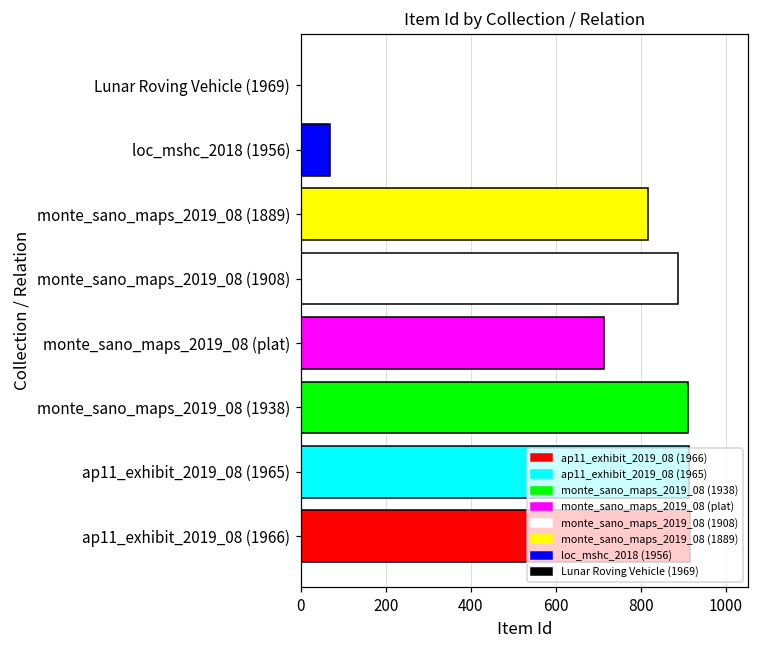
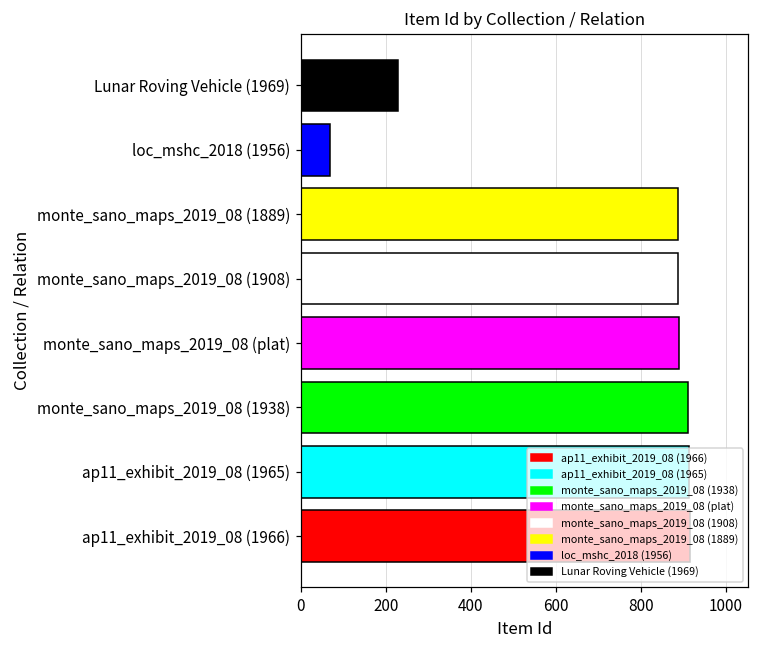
Lunar Roving Vehicle (1969): 0 -> 230
monte_sano_maps_2019_08 (1889): 820 -> 890
monte_sano_maps_2019_08 (plat): 710 -> 890
